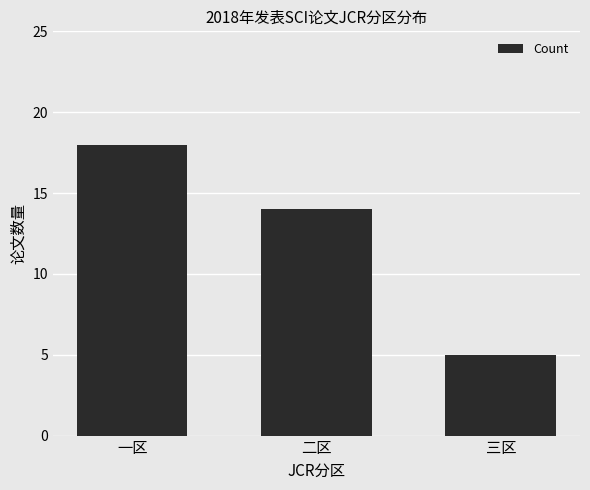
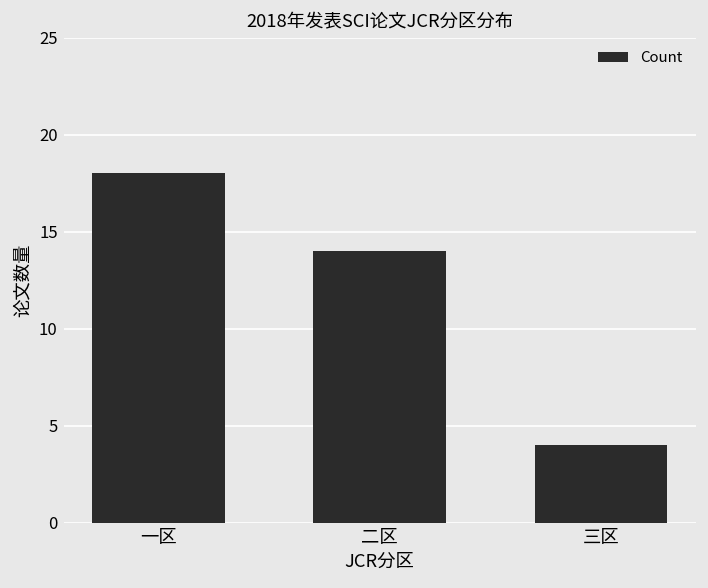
三区: 5 -> 4
